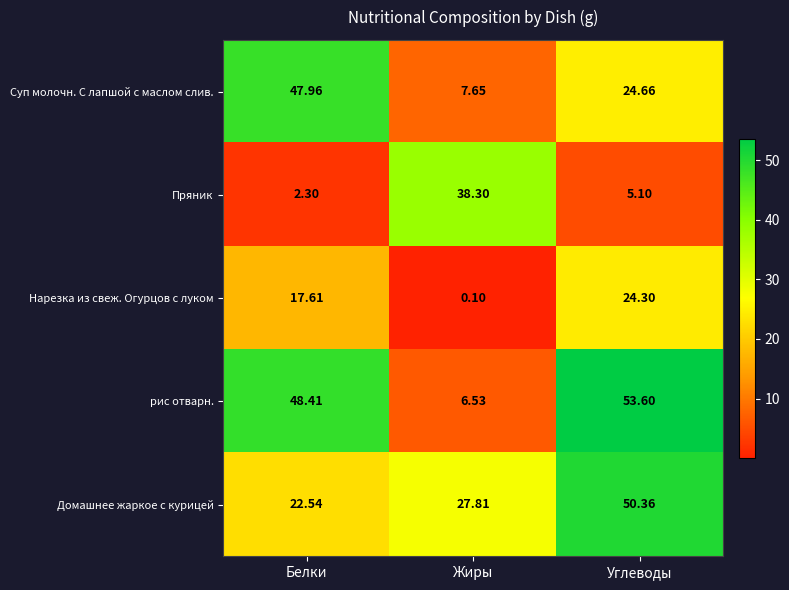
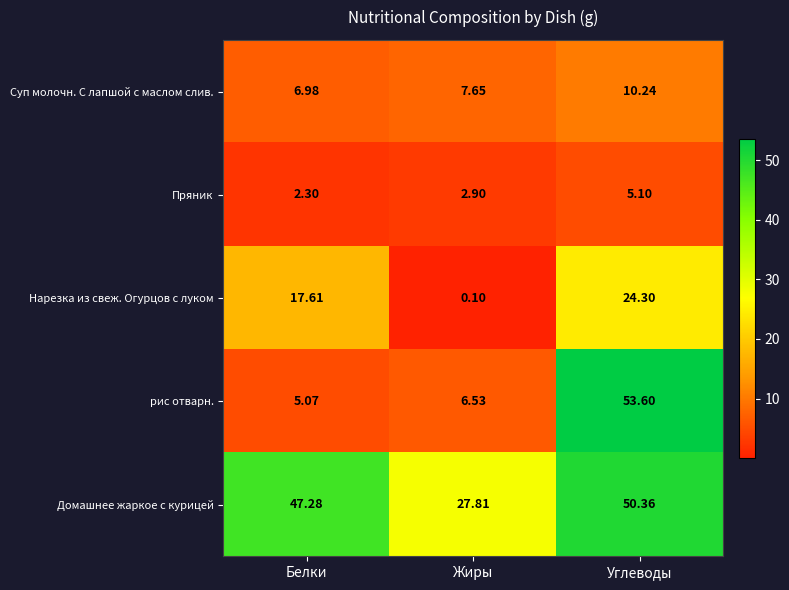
Суп молочн. С лапшой с маслом слив., Белки: 47.96 -> 6.98
Суп молочн. С лапшой с маслом слив., Углеводы: 24.66 -> 10.24
Пряник, Жиры: 38.30 -> 2.90
рис отварн., Белки: 48.41 -> 5.07
Домашнее жаркое с курицей, Белки: 22.54 -> 47.28
